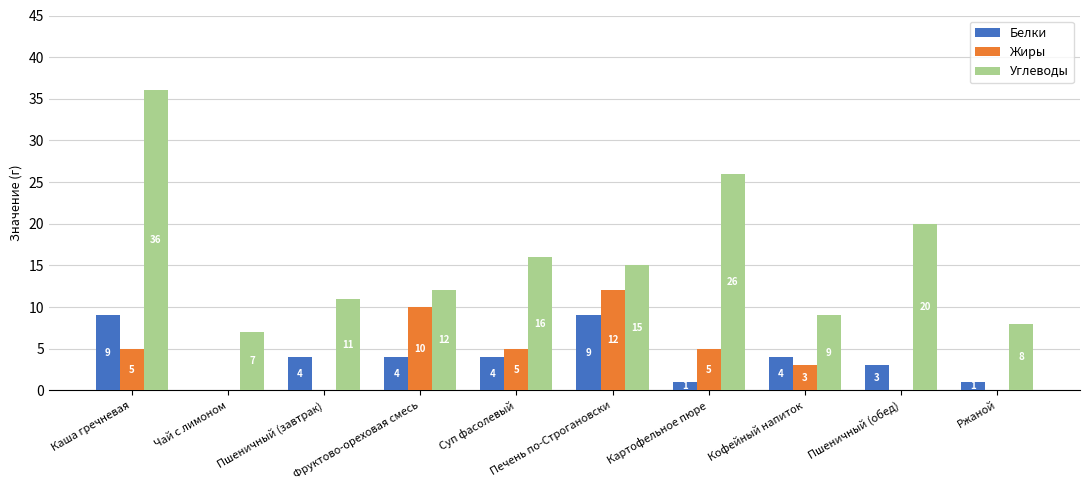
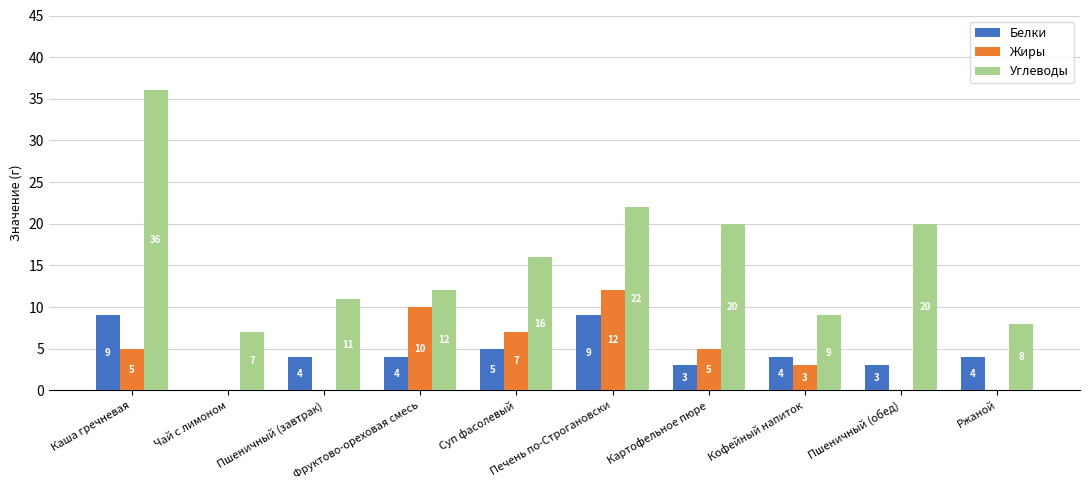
Белки, Суп фасолевый: 4 -> 5
Жиры, Суп фасолевый: 5 -> 7
Углеводы, Печень по-Строгановски: 15 -> 22
Белки, Картофельное пюре: 1 -> 3
Углеводы, Картофельное пюре: 26 -> 20
Белки, Ржаной: 1 -> 4
